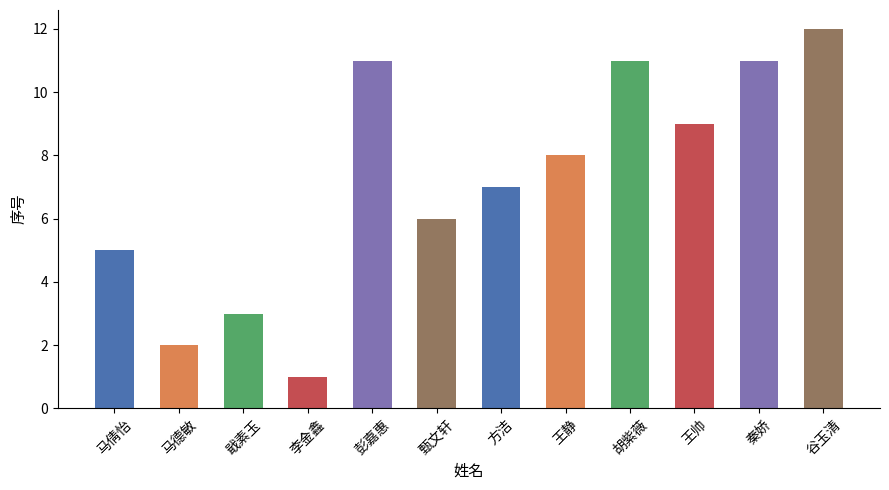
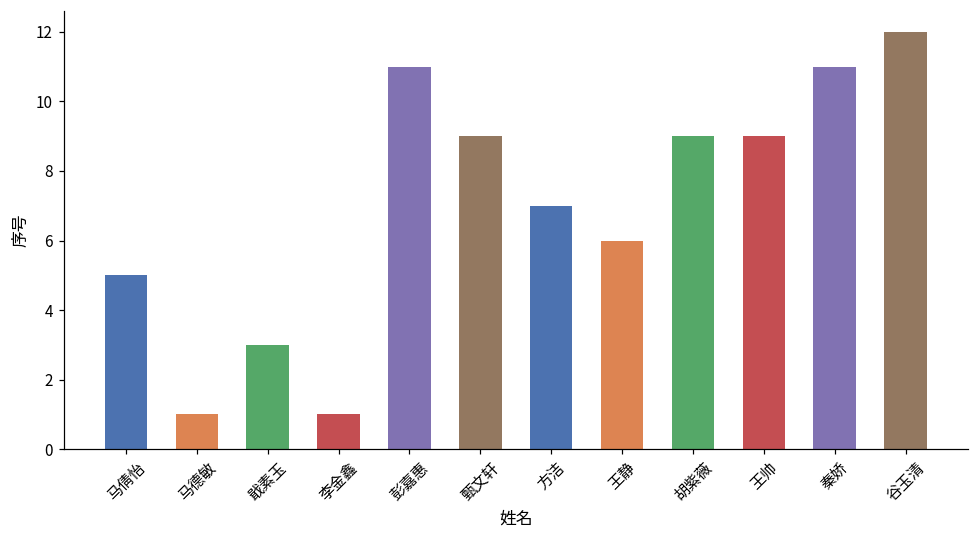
马德敏: 2 -> 1
甄文轩: 6 -> 9
王静: 8 -> 6
胡紫薇: 11 -> 9
